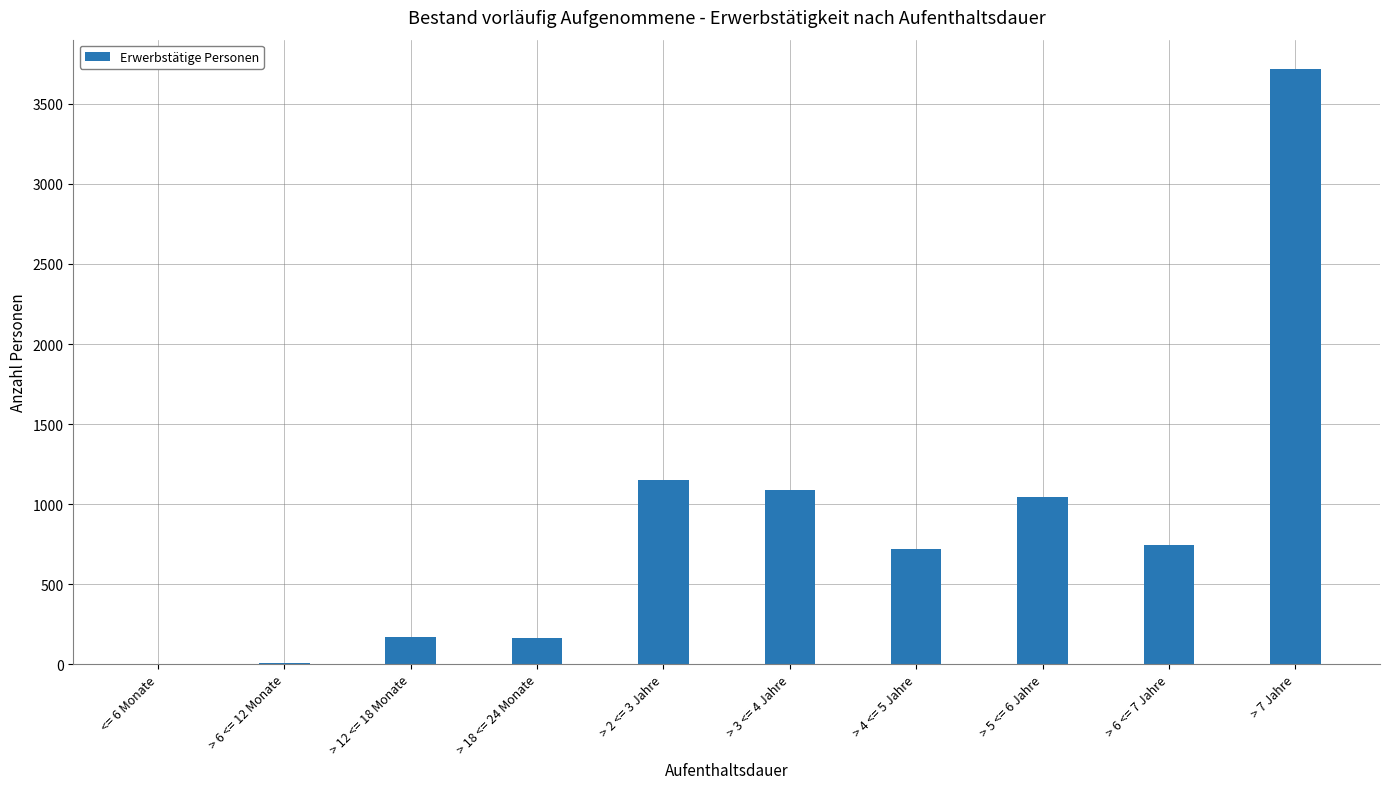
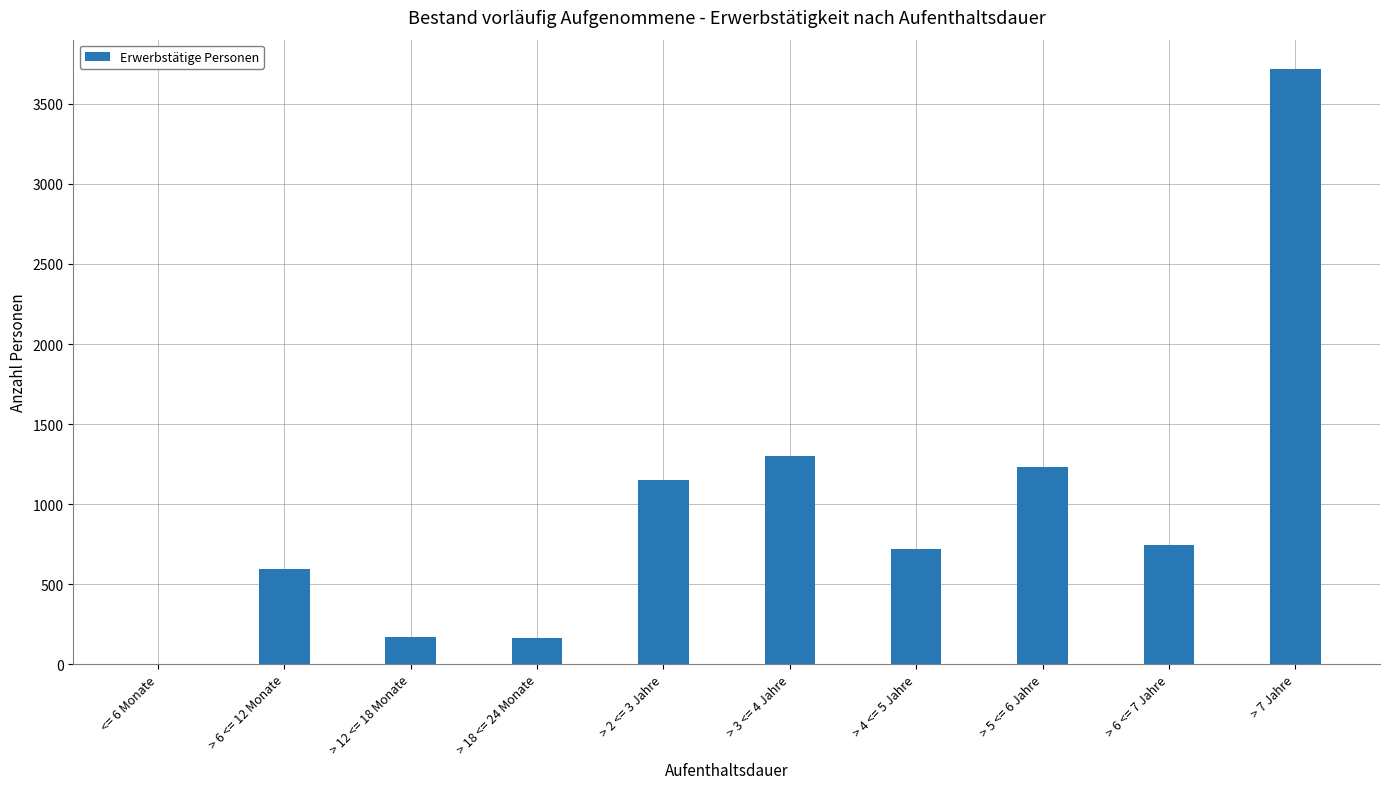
> 6 <= 12 Monate: 0 -> 600
> 3 <= 4 Jahre: 1090 -> 1300
> 5 <= 6 Jahre: 1040 -> 1230
